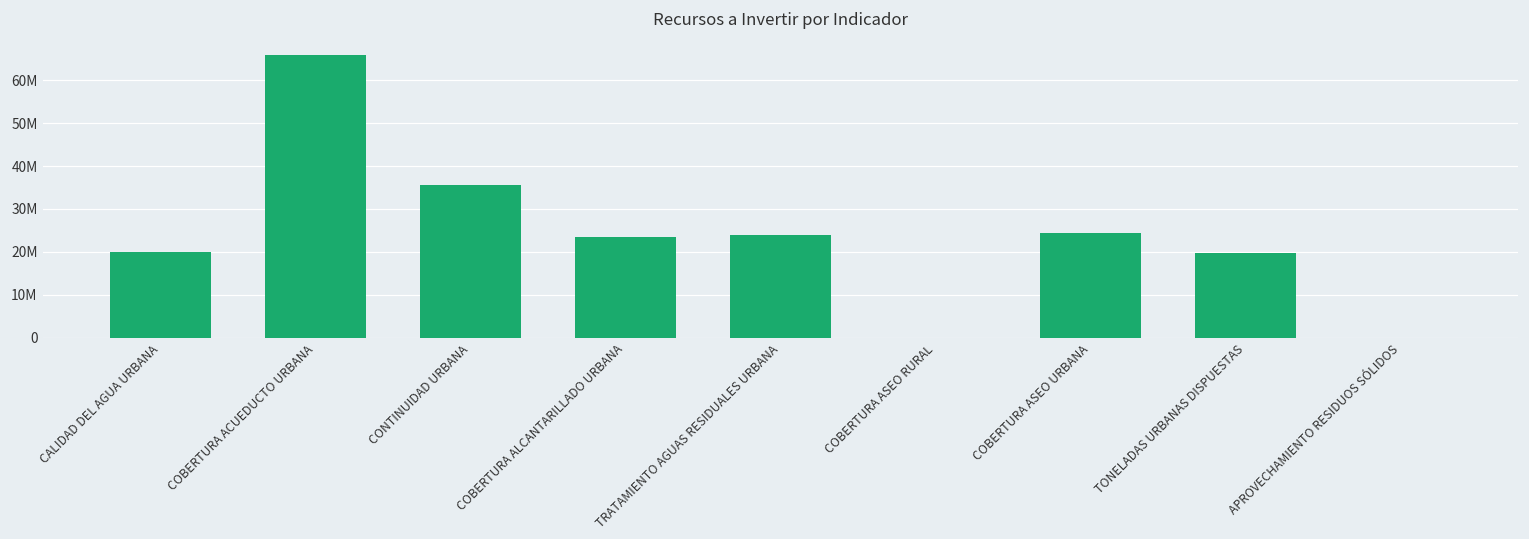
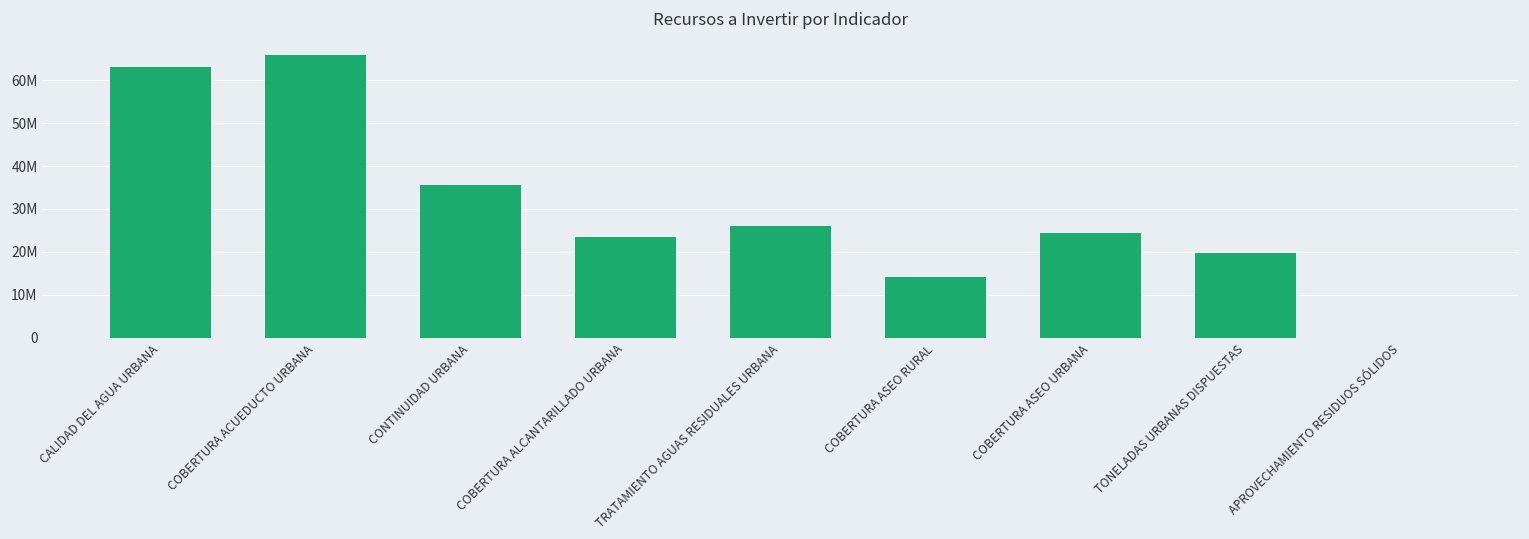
CALIDAD DEL AGUA URBANA: 20000000 -> 63000000
TRATAMIENTO AGUAS RESIDUALES URBANA: 24000000 -> 26000000
COBERTURA ASEO RURAL: 0 -> 14000000
